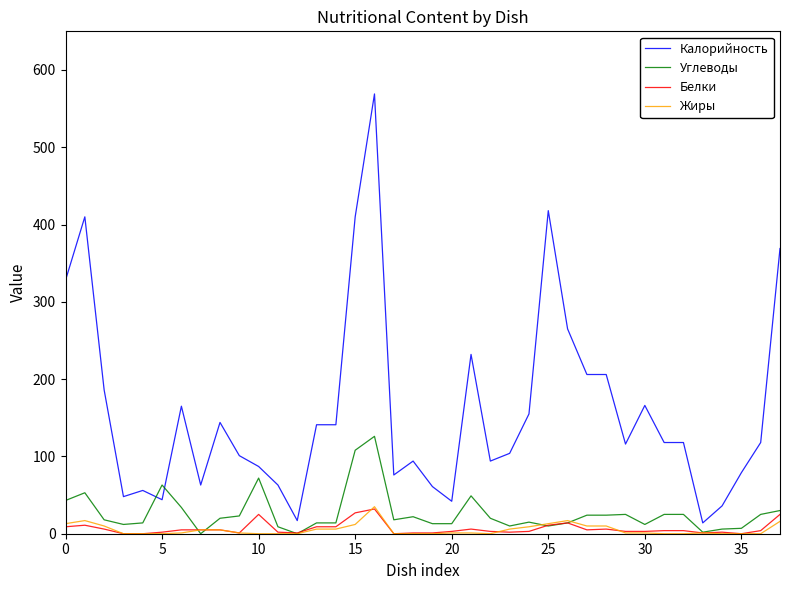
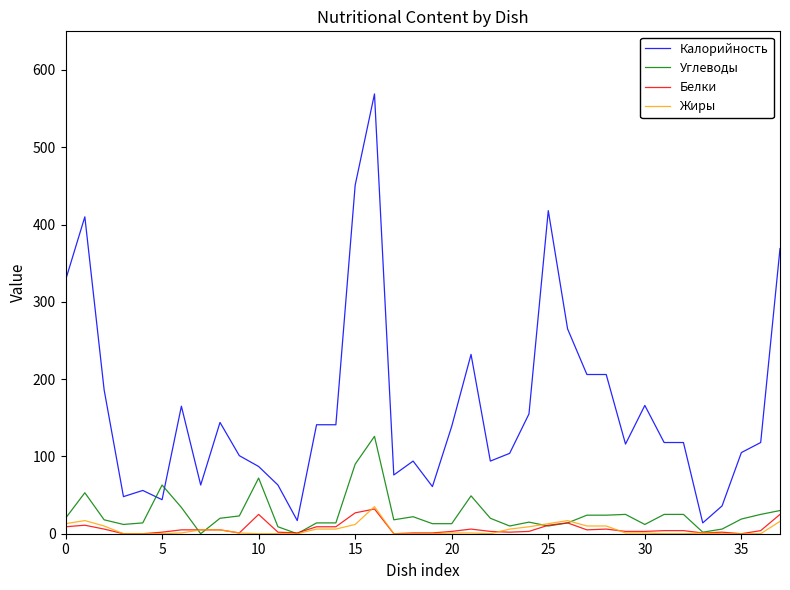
Углеводы, 0: 40 -> 20
Калорийность, 15: 410 -> 450
Углеводы, 15: 110 -> 90
Калорийность, 20: 40 -> 140
Калорийность, 35: 80 -> 110
Углеводы, 35: 10 -> 20
